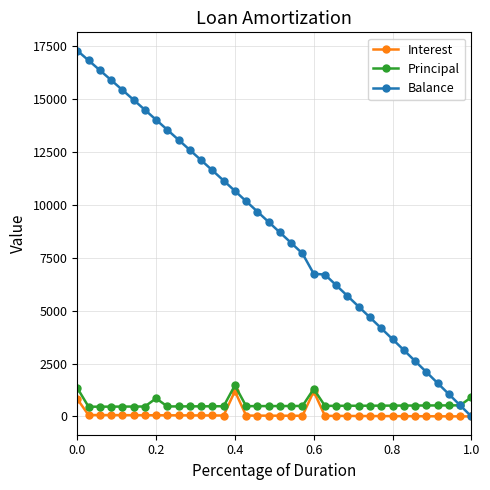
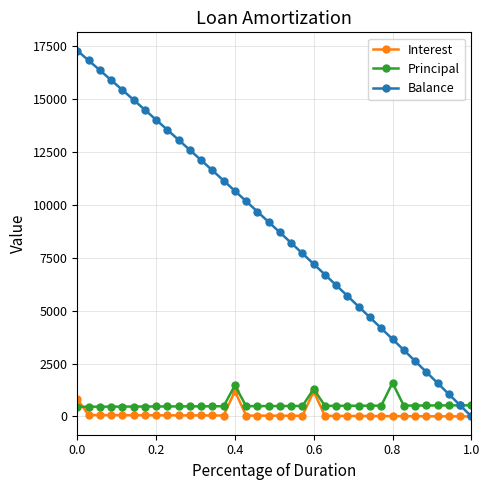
Principal, 0.0: 1300 -> 500
Principal, 0.2: 900 -> 500
Balance, 0.6: 6700 -> 7200
Principal, 0.8: 500 -> 1600
Principal, 1.0: 900 -> 500
